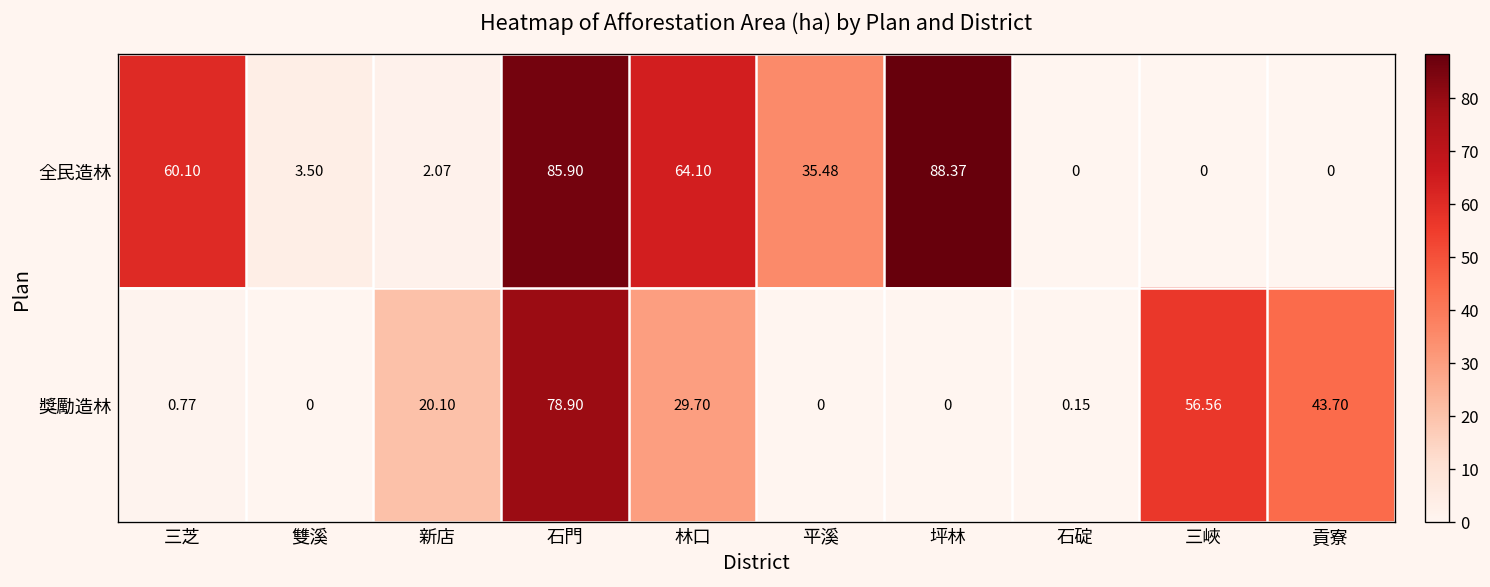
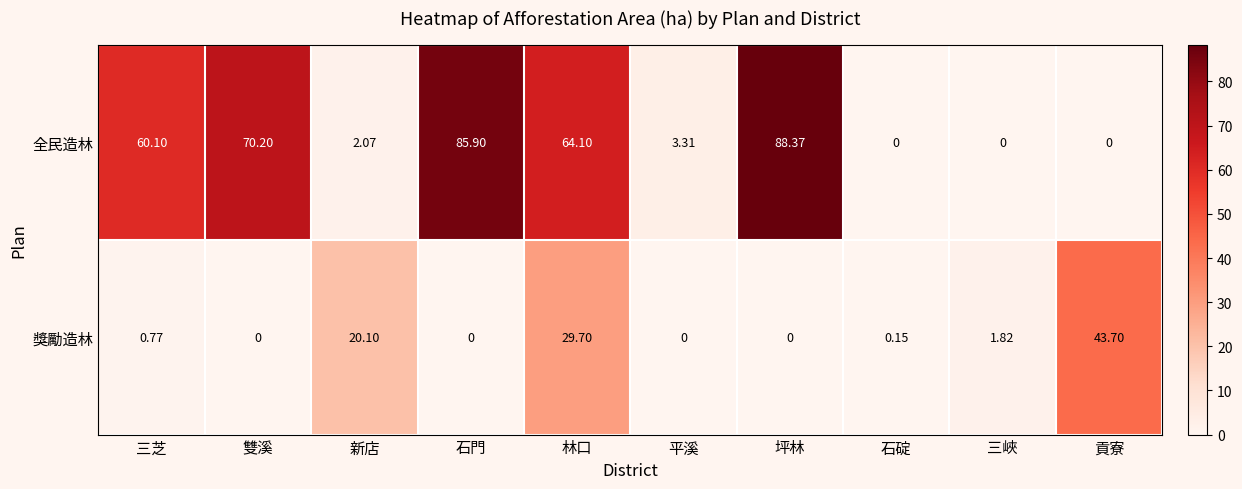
全民造林, 雙溪: 3.50 -> 70.20
全民造林, 平溪: 35.48 -> 3.31
獎勵造林, 石門: 78.90 -> 0
獎勵造林, 三峽: 56.56 -> 1.82
